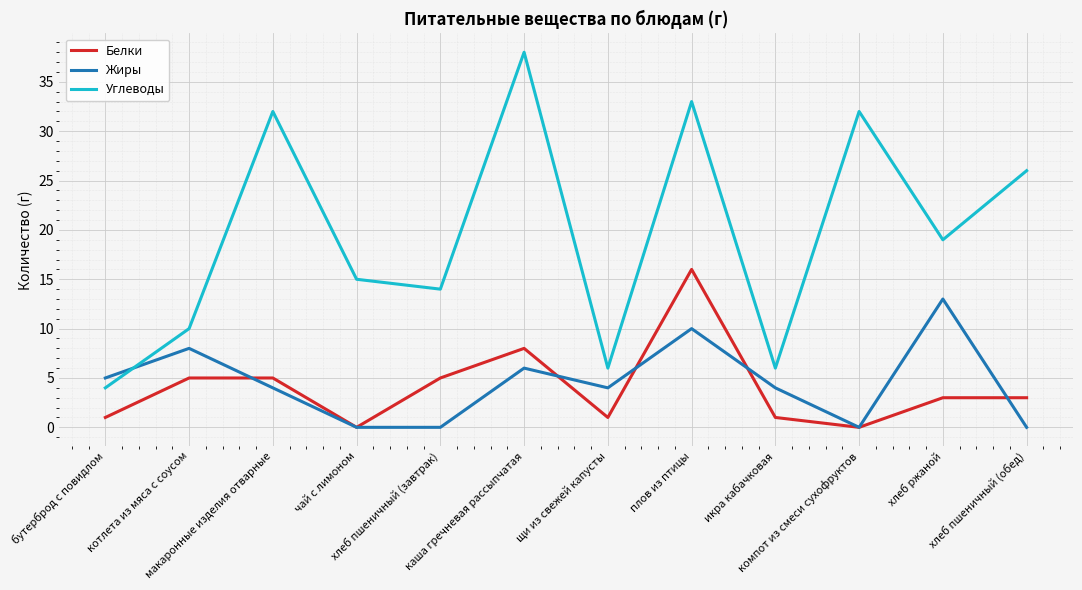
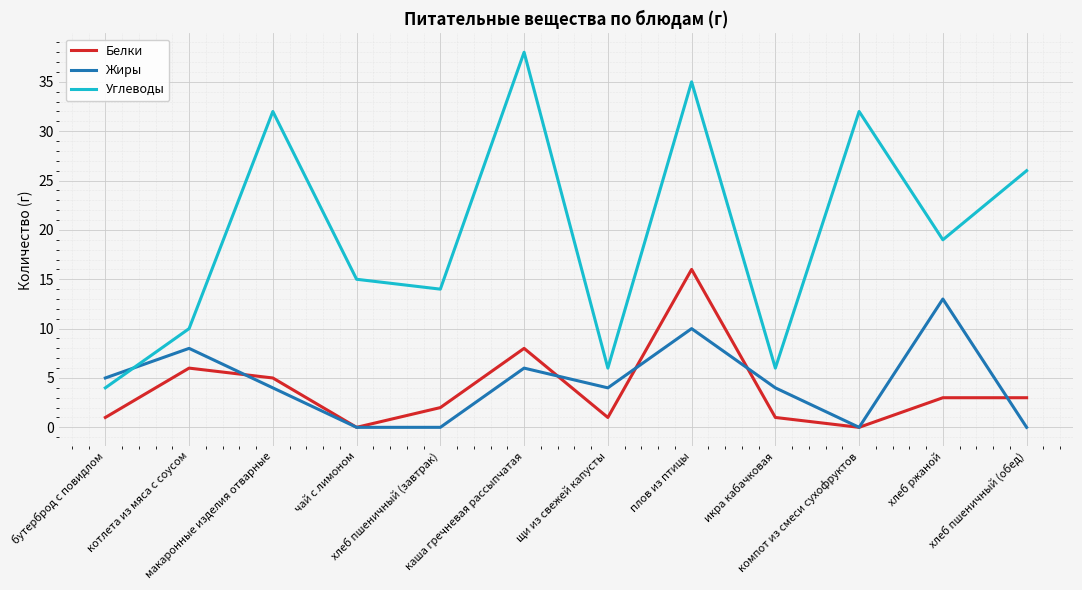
Белки, котлета из мяса с соусом: 5 -> 6
Белки, хлеб пшеничный (завтрак): 5 -> 2
Углеводы, плов из птицы: 33 -> 35
